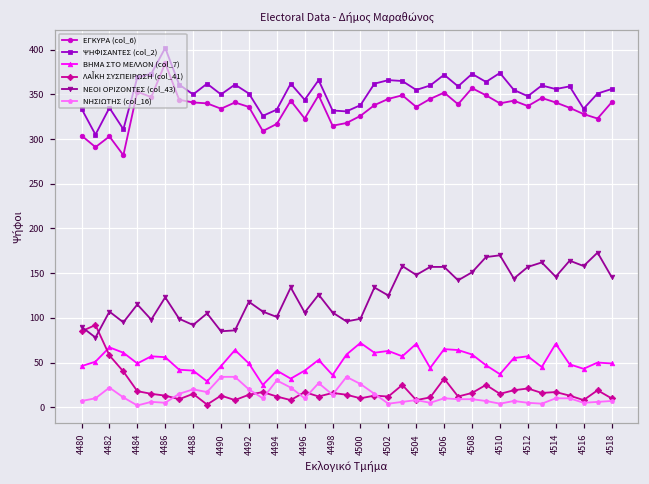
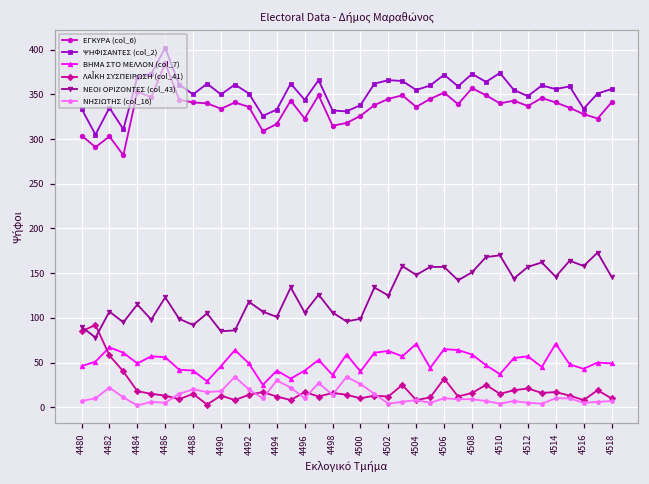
ΝΗΣΙΩΤΗΣ (col_16), 4490: 30 -> 20
ΒΗΜΑ ΣΤΟ ΜΕΛΛΟΝ (col_7), 4500: 70 -> 40
